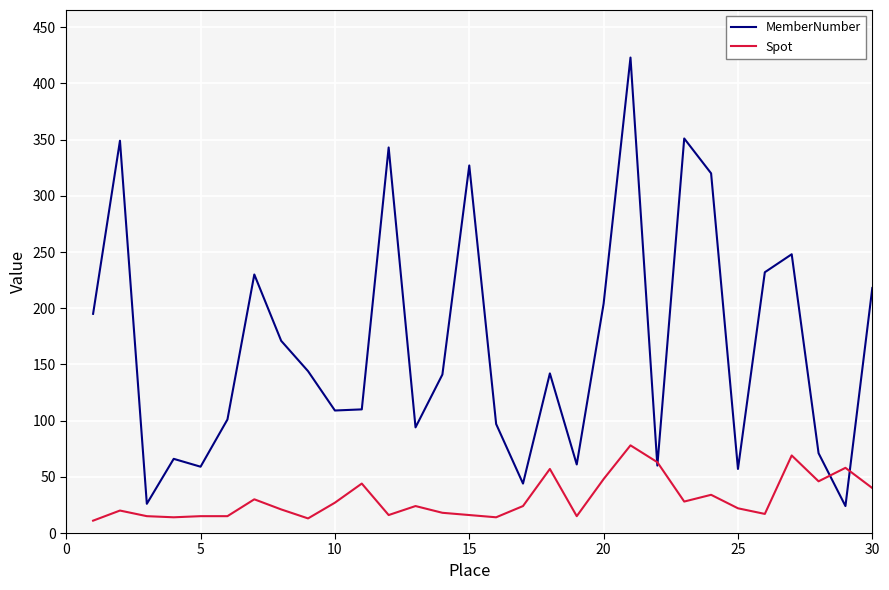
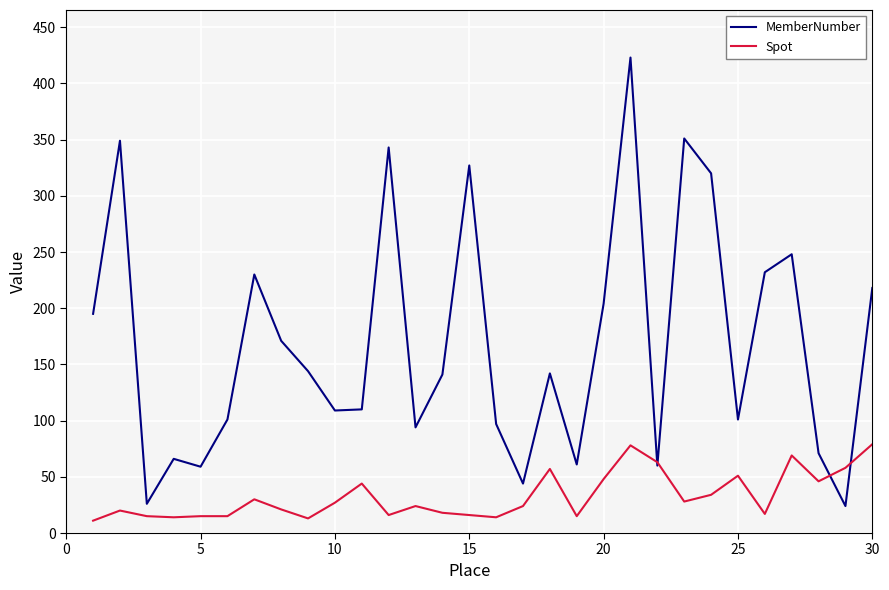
MemberNumber, 25: 57 -> 101
Spot, 25: 22 -> 51
Spot, 30: 40 -> 79
